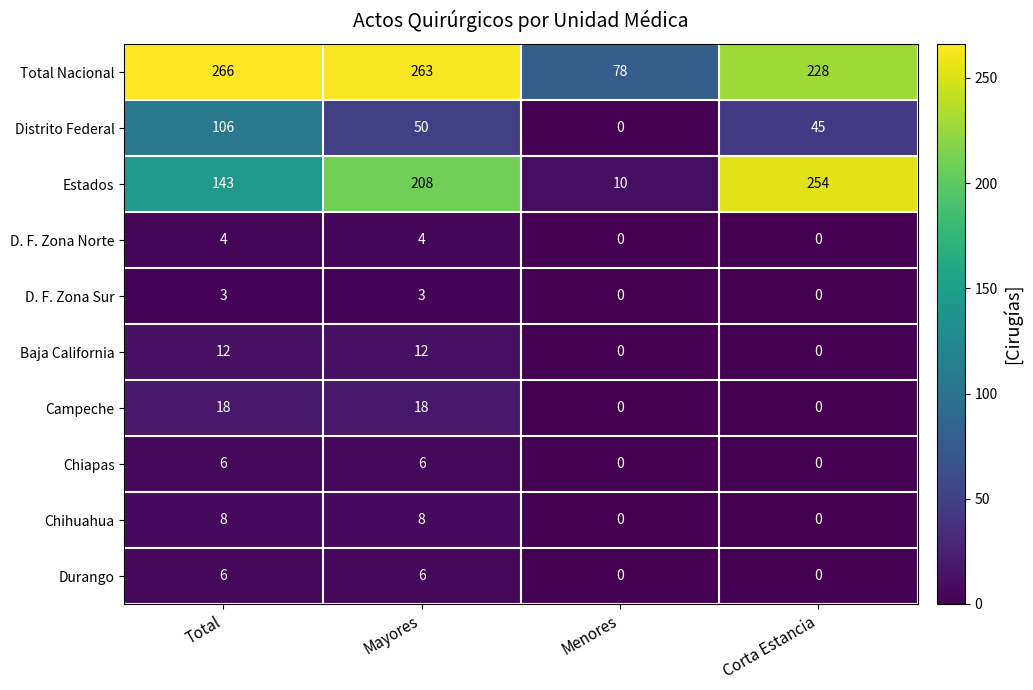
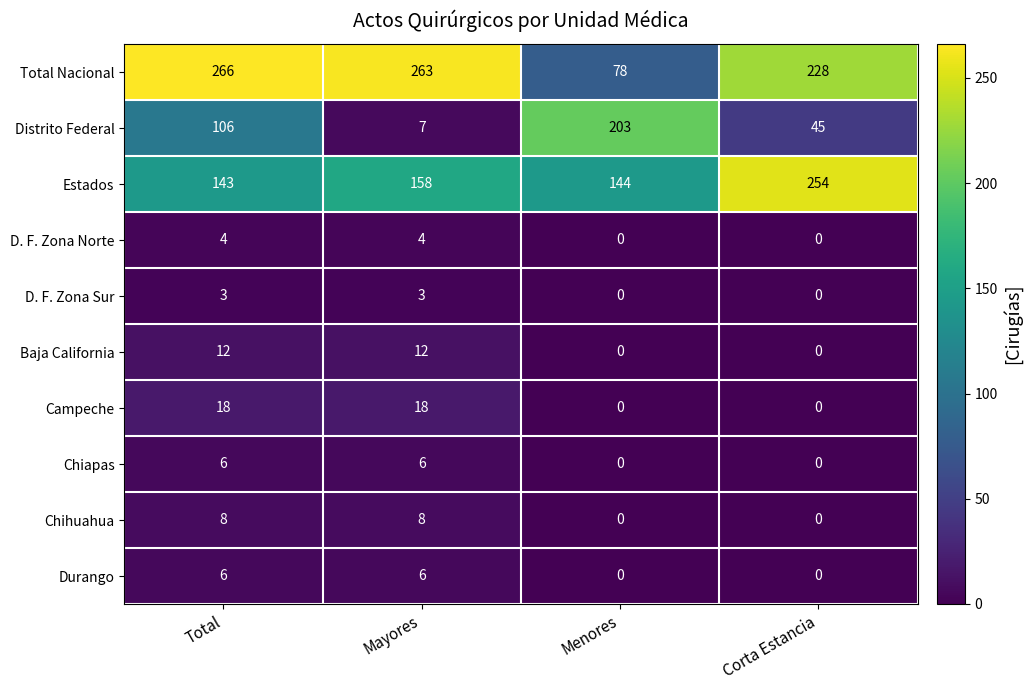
Distrito Federal, Mayores: 50 -> 7
Distrito Federal, Menores: 0 -> 203
Estados, Mayores: 208 -> 158
Estados, Menores: 10 -> 144
